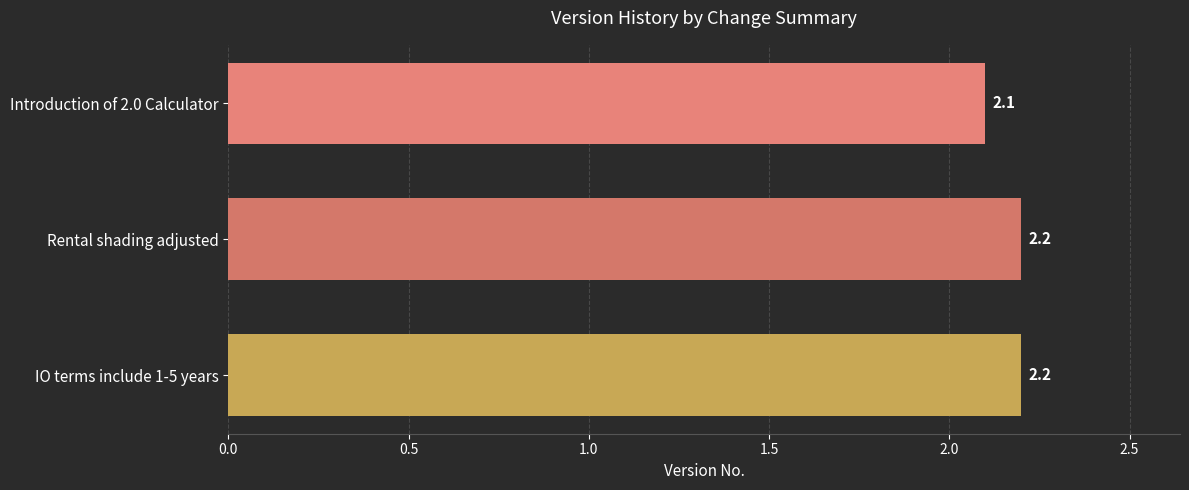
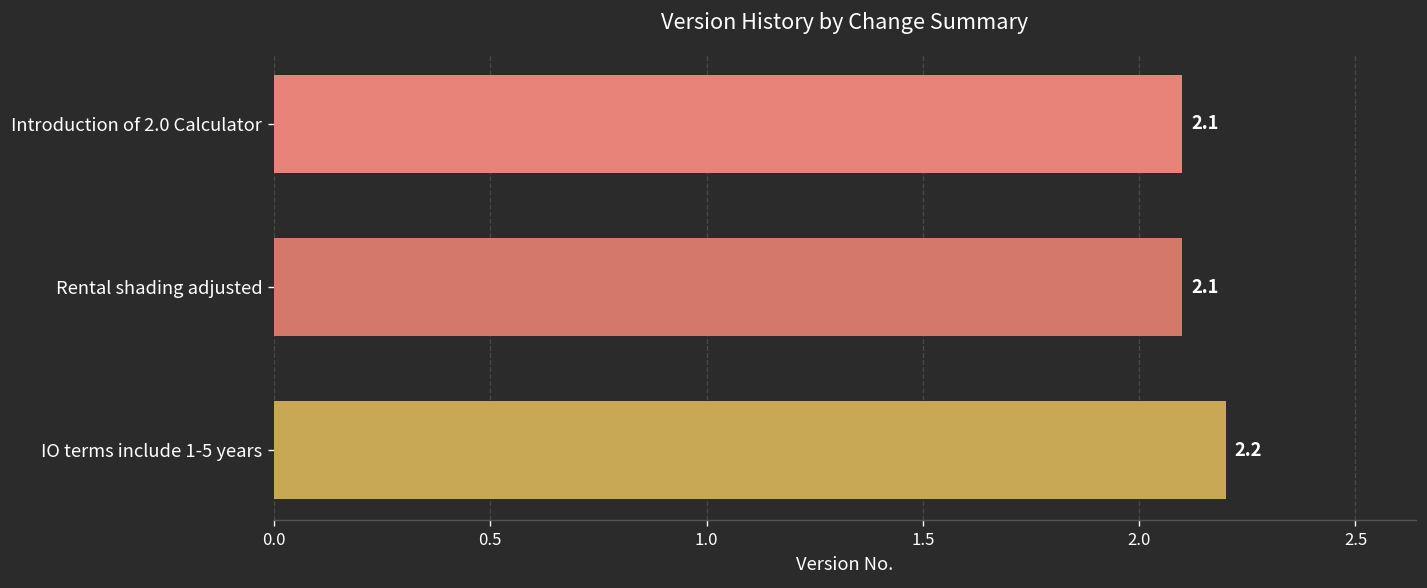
Rental shading adjusted: 2.2 -> 2.1
